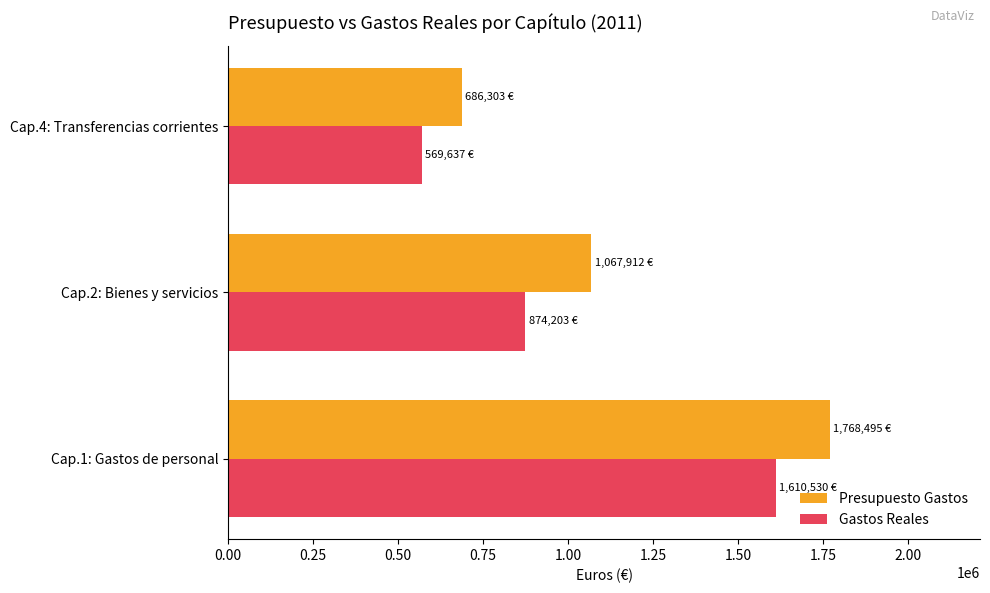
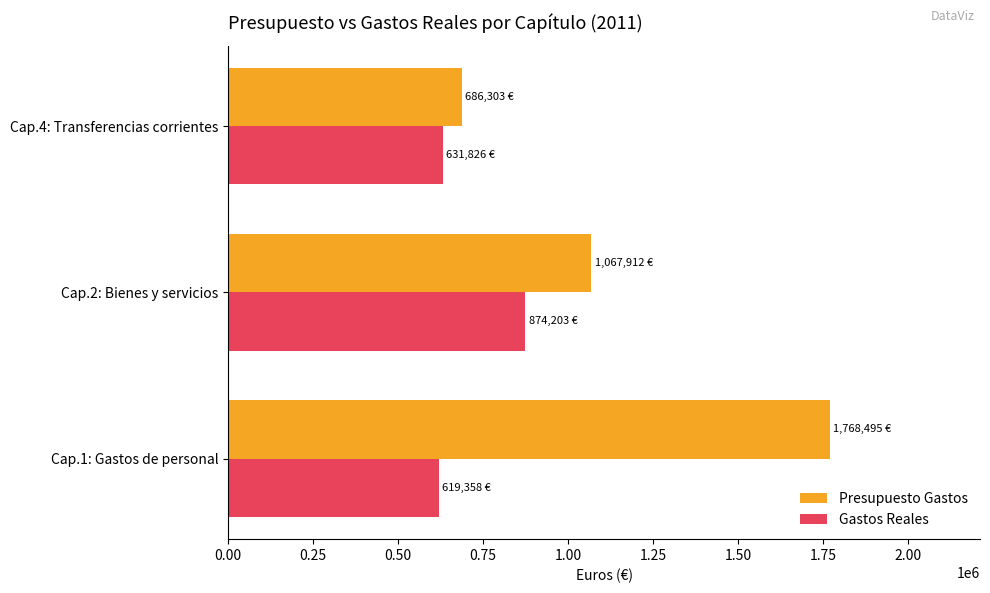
Gastos Reales, Cap.4: Transferencias corrientes: 569,637 -> 631,826
Gastos Reales, Cap.1: Gastos de personal: 1,610,530 -> 619,358
